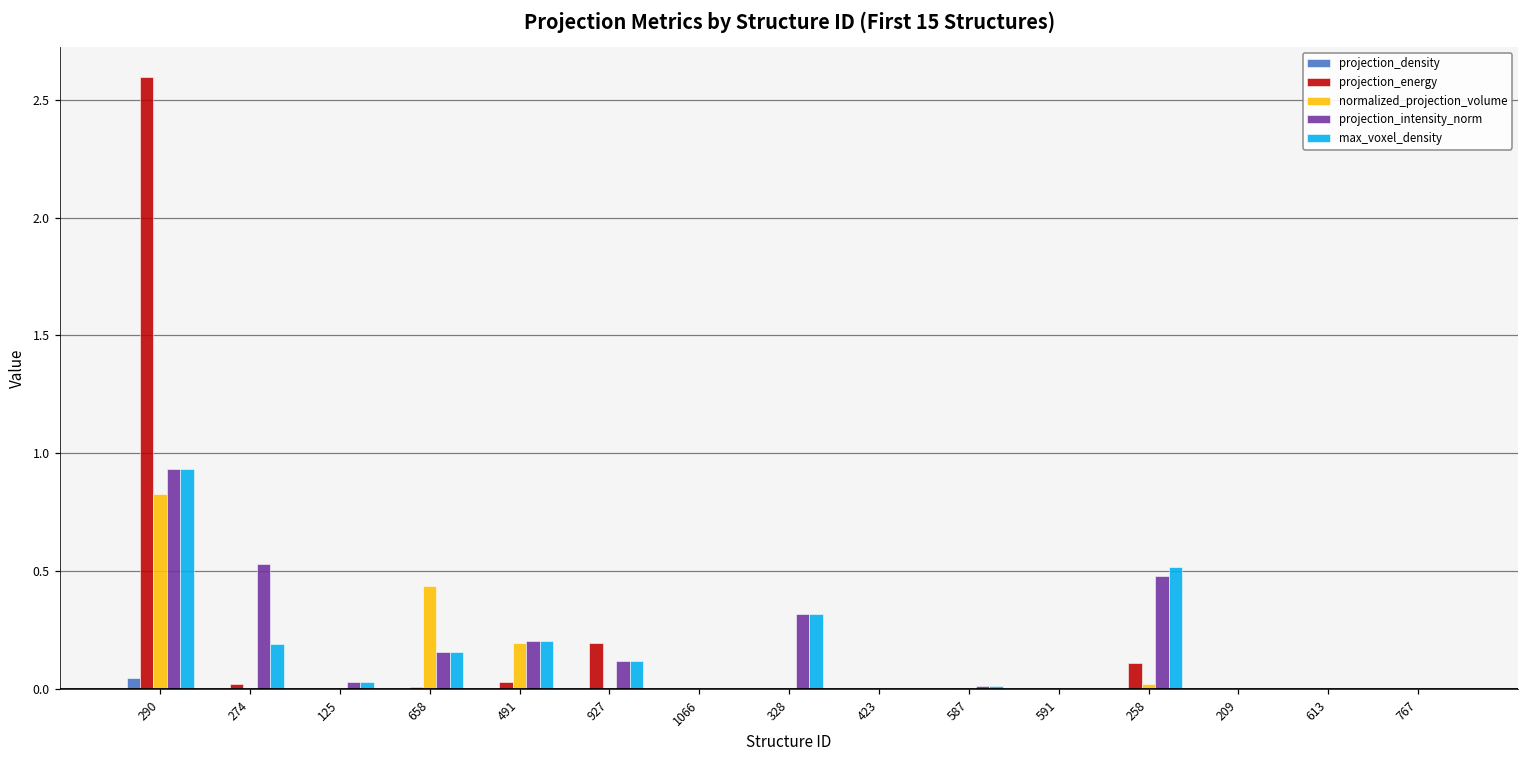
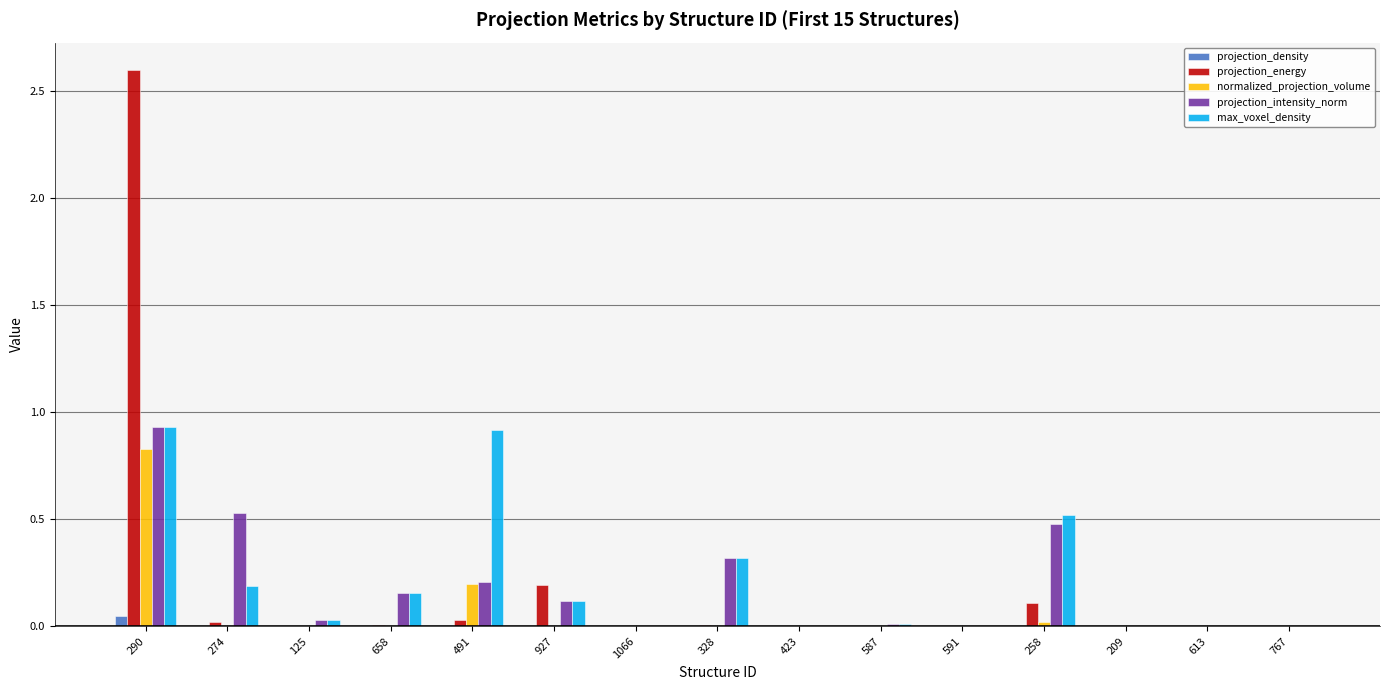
normalized_projection_volume, 658: 0.44 -> 0.00
max_voxel_density, 491: 0.20 -> 0.92
